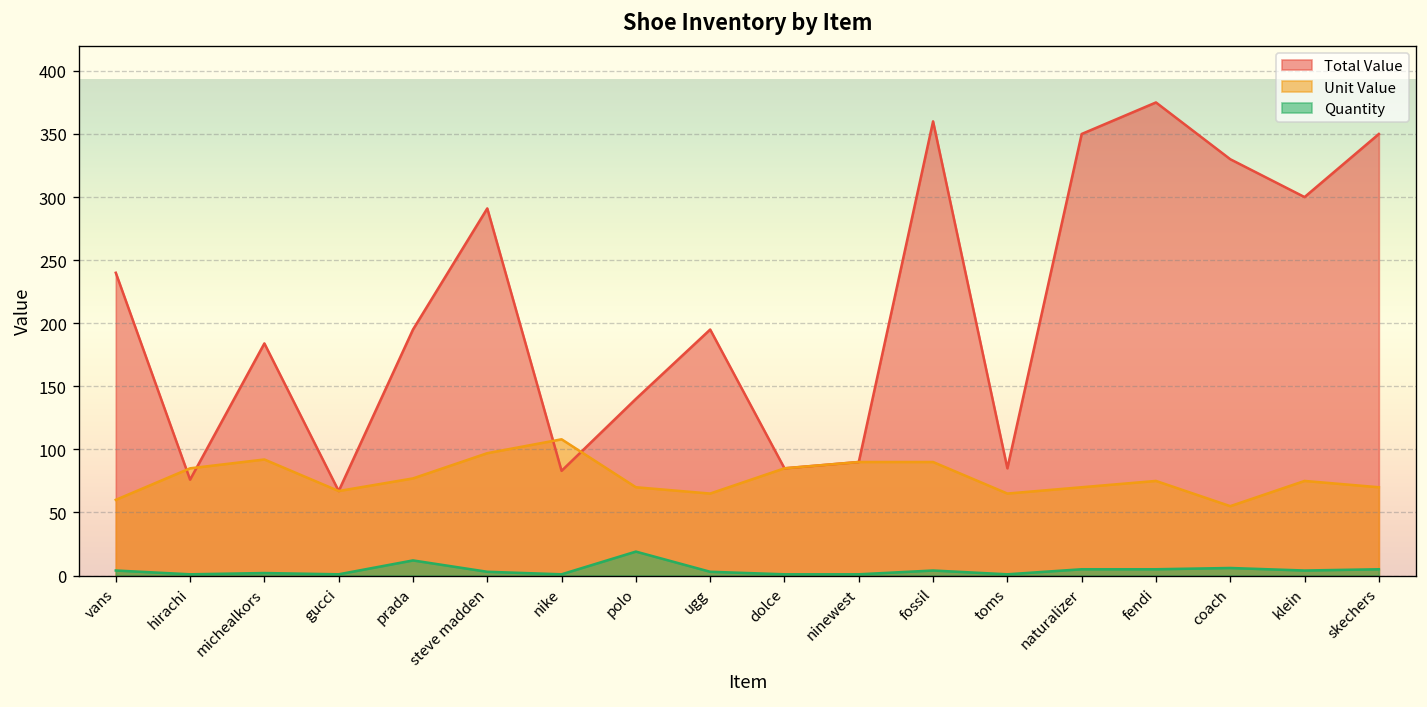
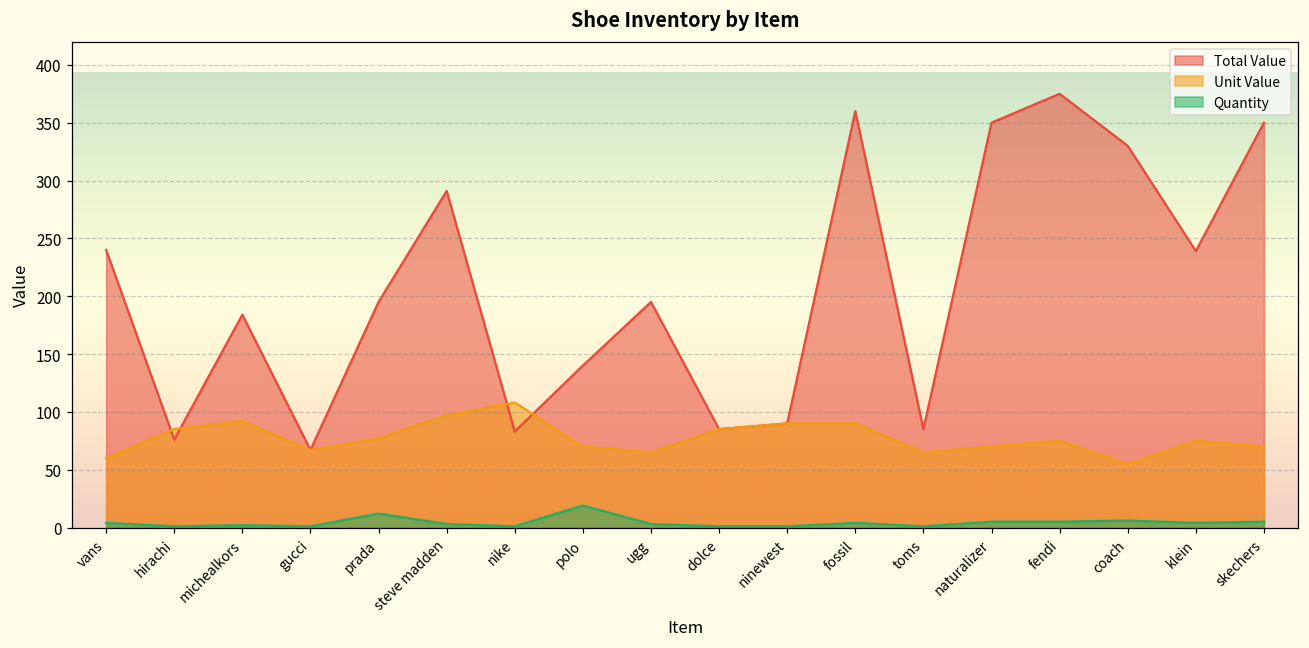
Total Value, klein: 300 -> 239
